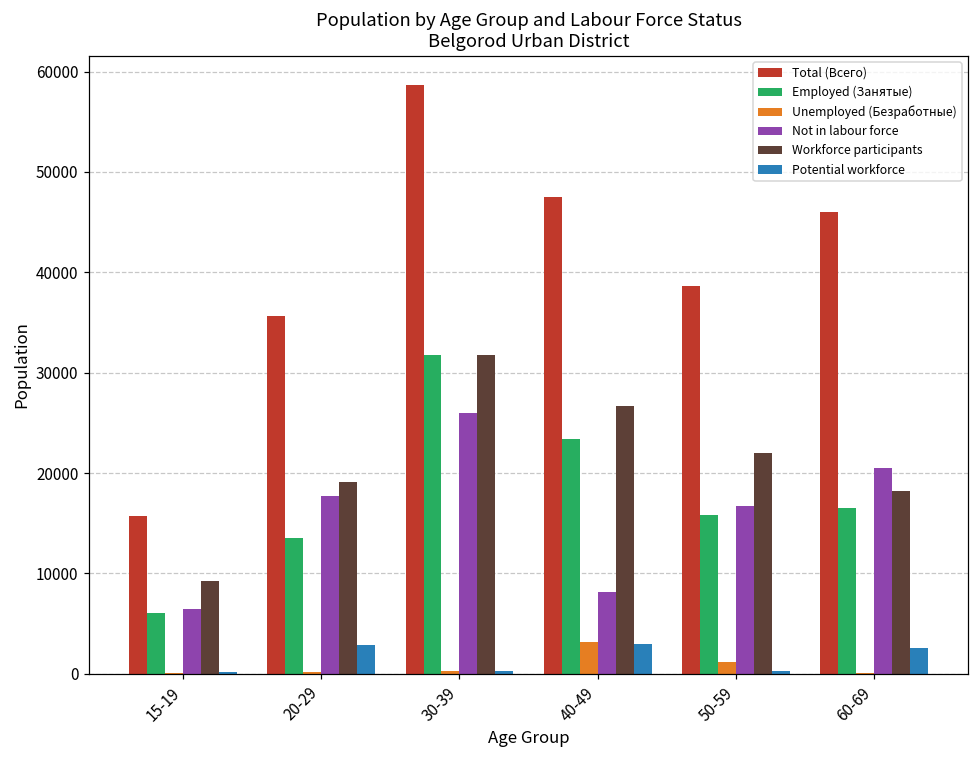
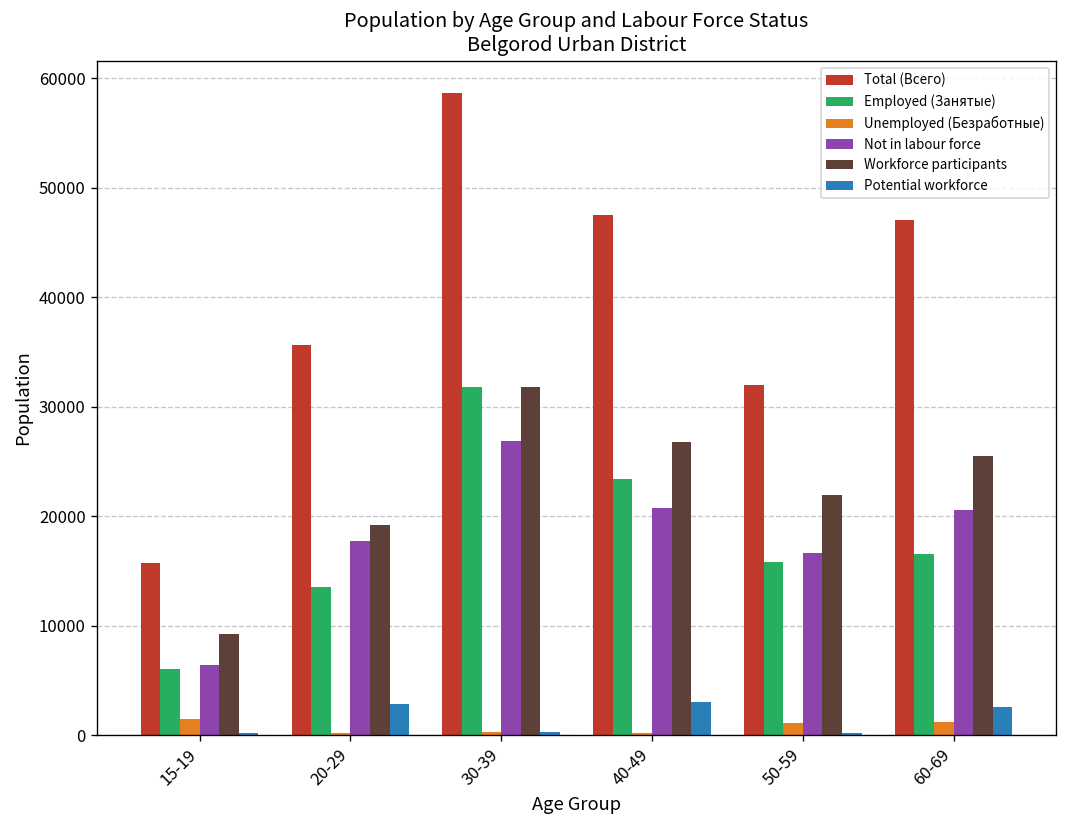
Unemployed (Безработные), 15-19: 0 -> 2000
Not in labour force, 30-39: 26000 -> 27000
Unemployed (Безработные), 40-49: 3000 -> 0
Not in labour force, 40-49: 8000 -> 21000
Total (Всего), 50-59: 39000 -> 32000
Total (Всего), 60-69: 46000 -> 47000
Unemployed (Безработные), 60-69: 0 -> 1000
Workforce participants, 60-69: 18000 -> 26000
